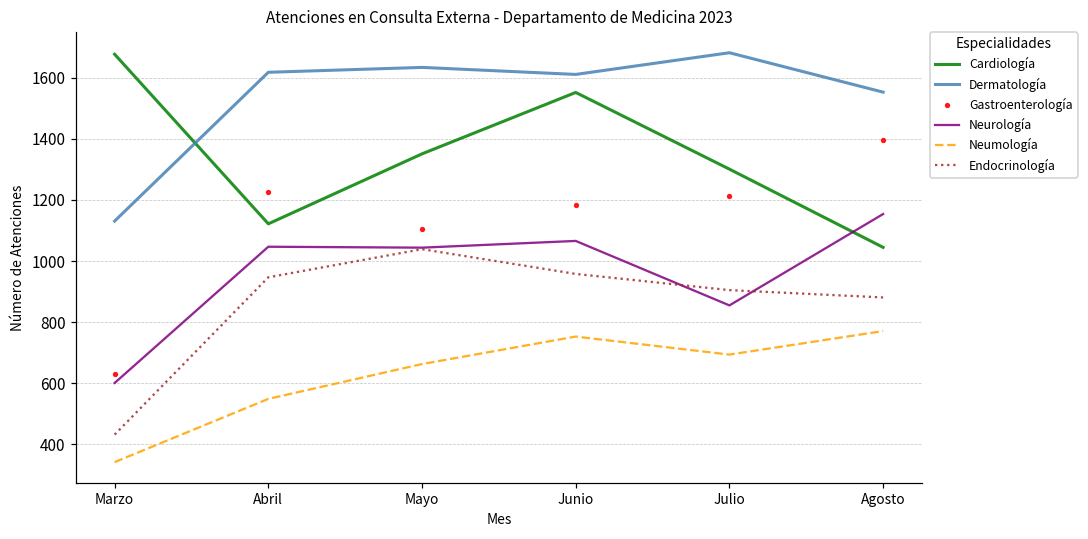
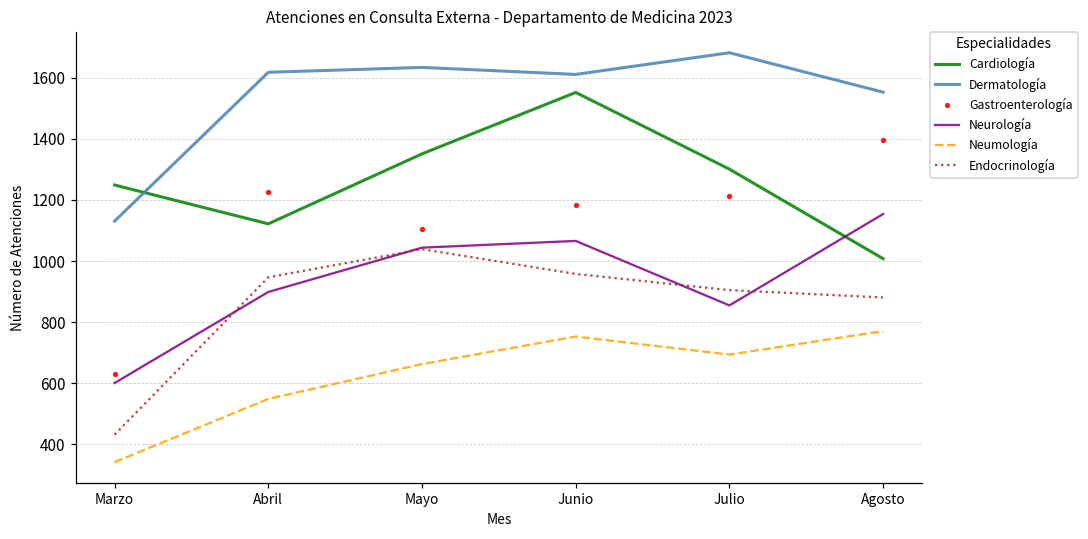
Cardiología, Marzo: 1680 -> 1250
Neurología, Abril: 1050 -> 900
Cardiología, Agosto: 1050 -> 1010
